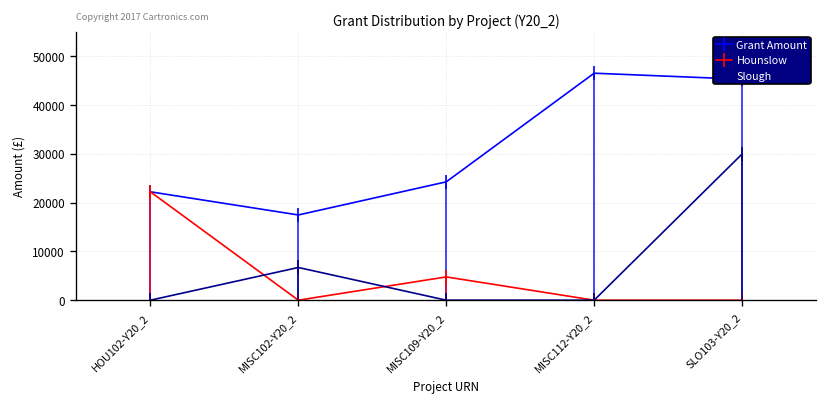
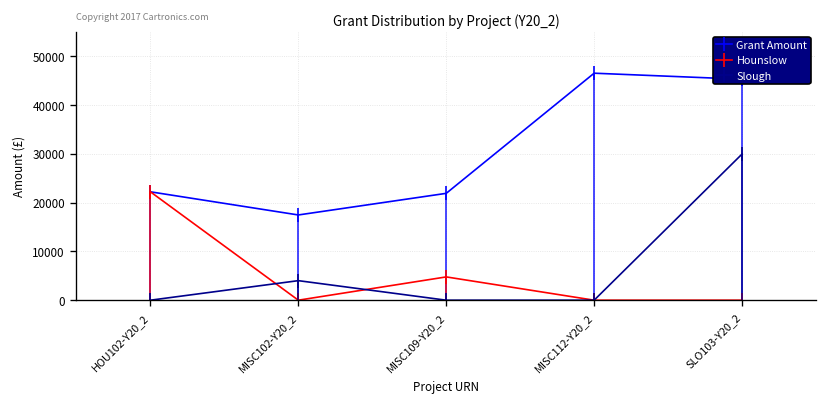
Slough, MISC102-Y20_2: 7000 -> 4000
Grant Amount, MISC109-Y20_2: 24000 -> 22000
